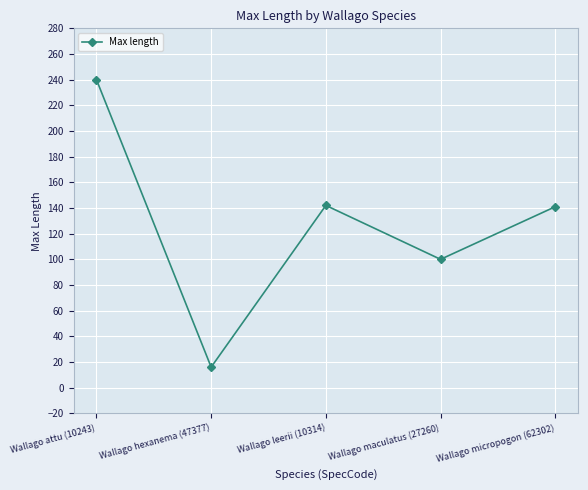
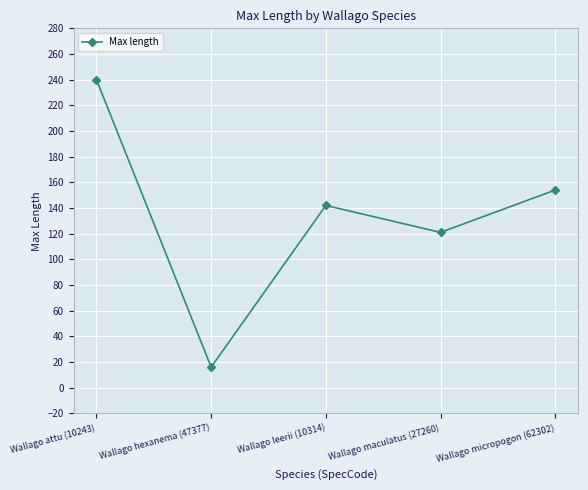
Wallago maculatus (27260): 100 -> 121
Wallago micropogon (62302): 141 -> 154
